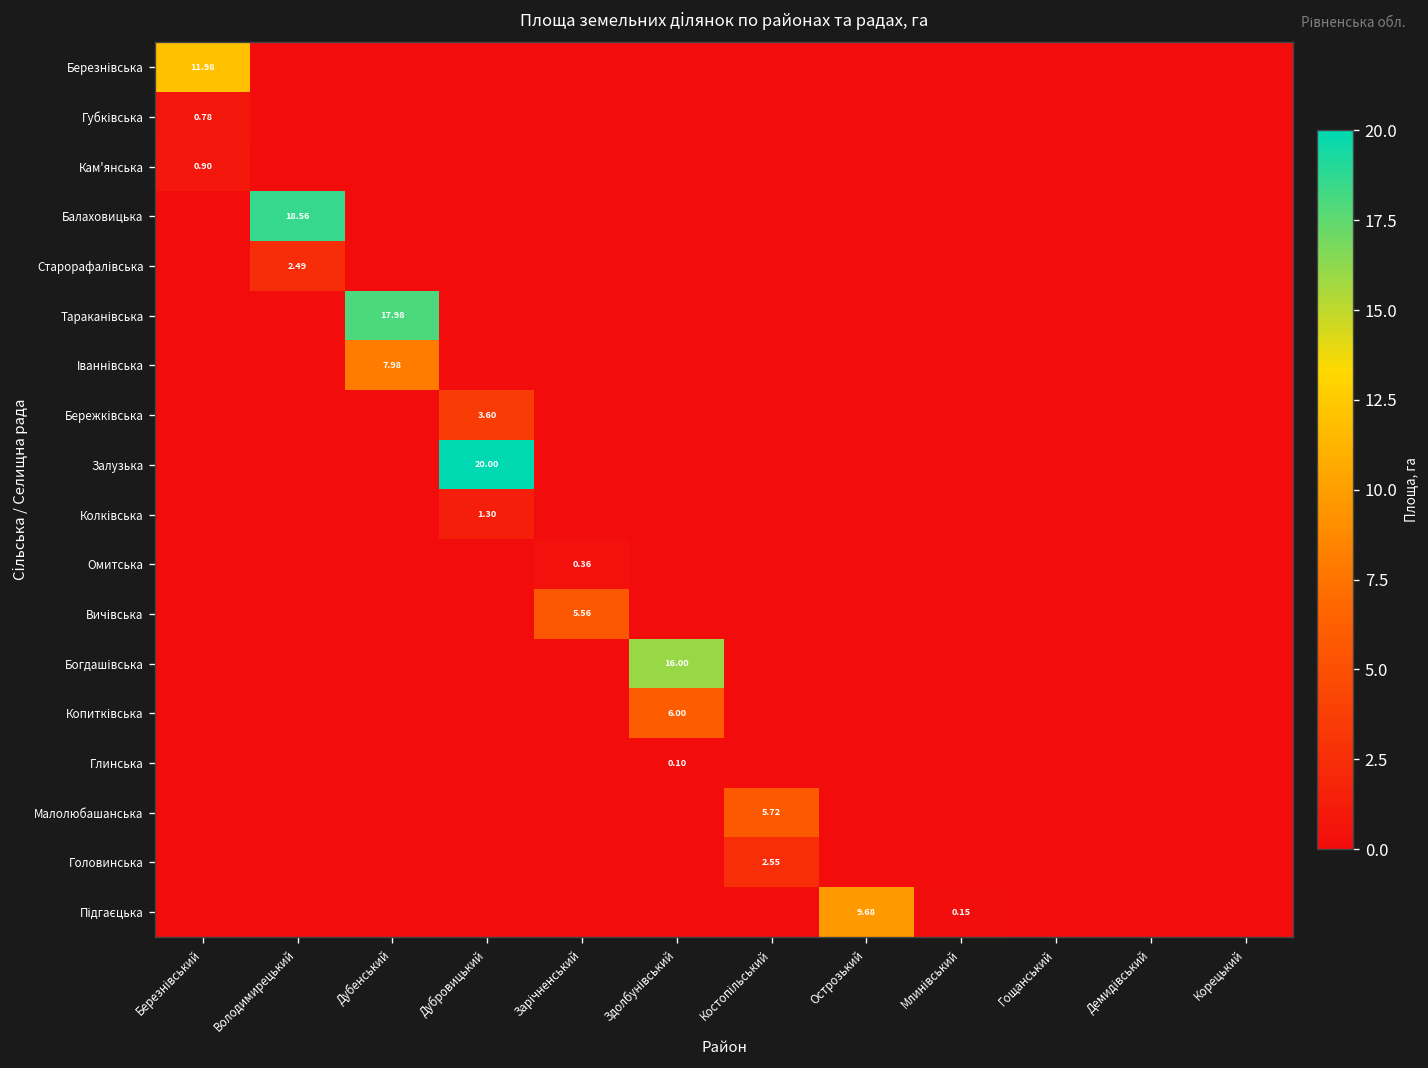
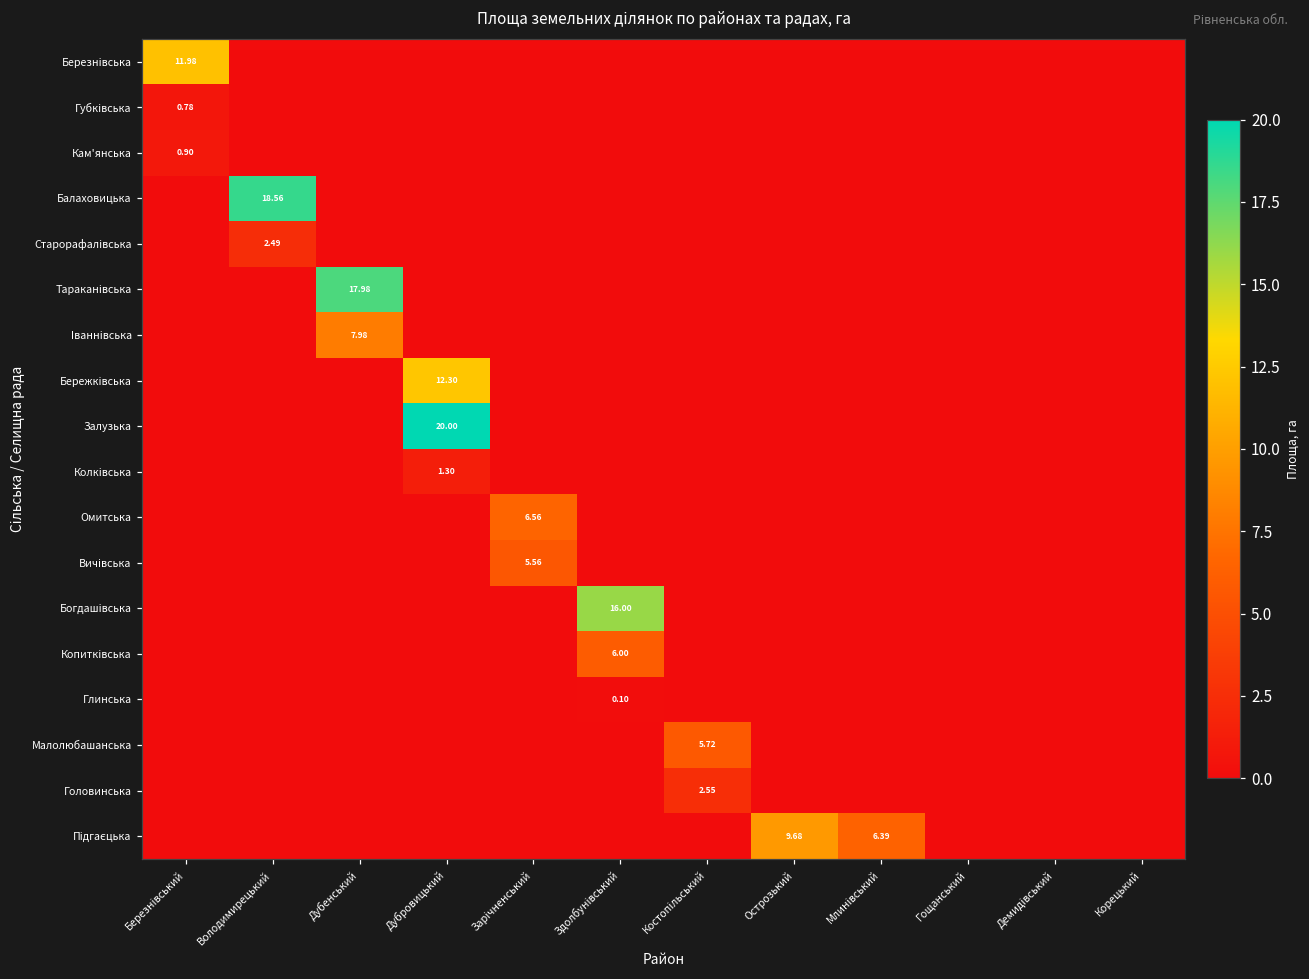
Бережківська, Дубровицький: 3.60 -> 12.30
Омитська, Зарічненський: 0.36 -> 6.56
Підгаєцька, Млинівський: 0.15 -> 6.39
